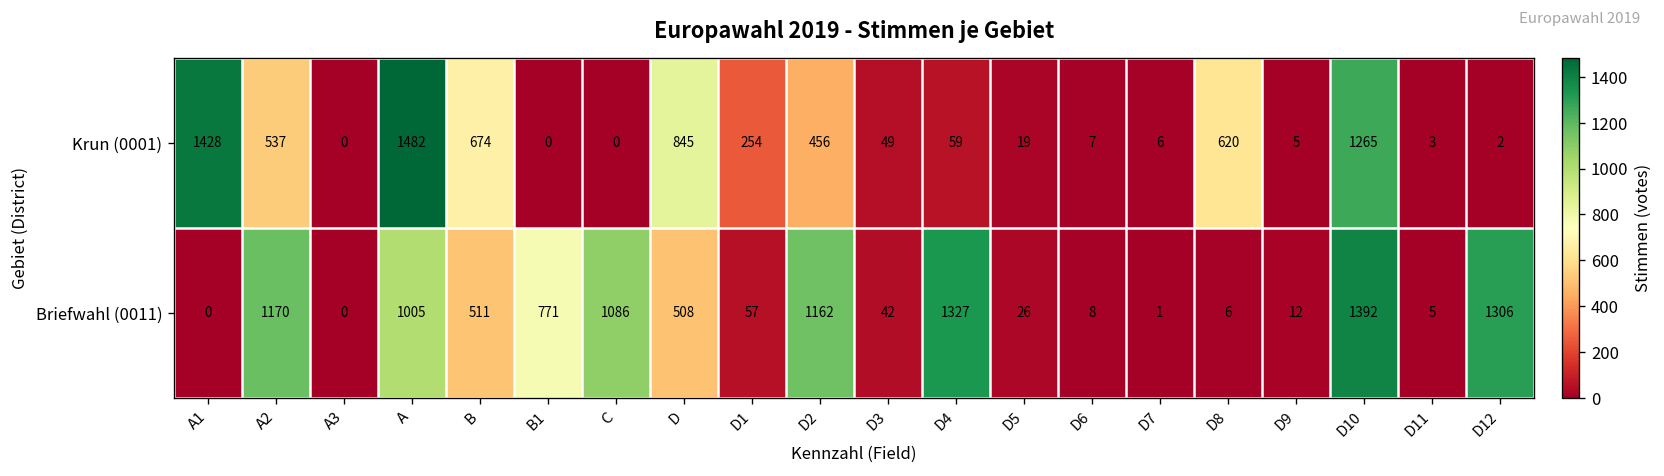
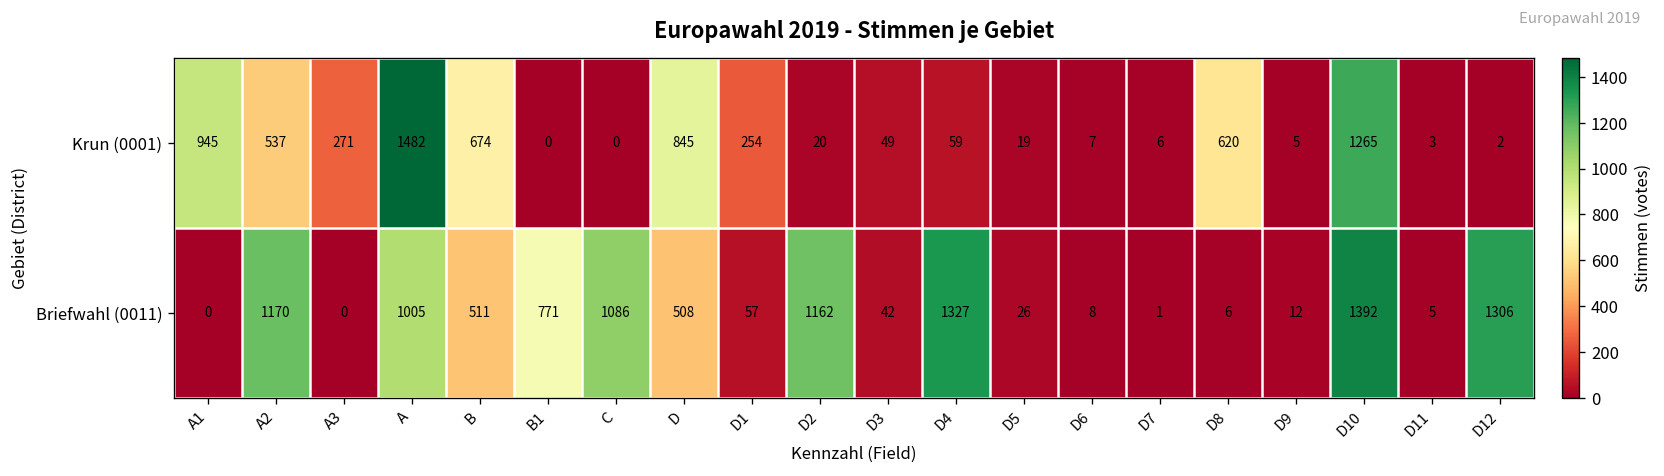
Krun (0001), A1: 1428 -> 945
Krun (0001), A3: 0 -> 271
Krun (0001), D2: 456 -> 20
